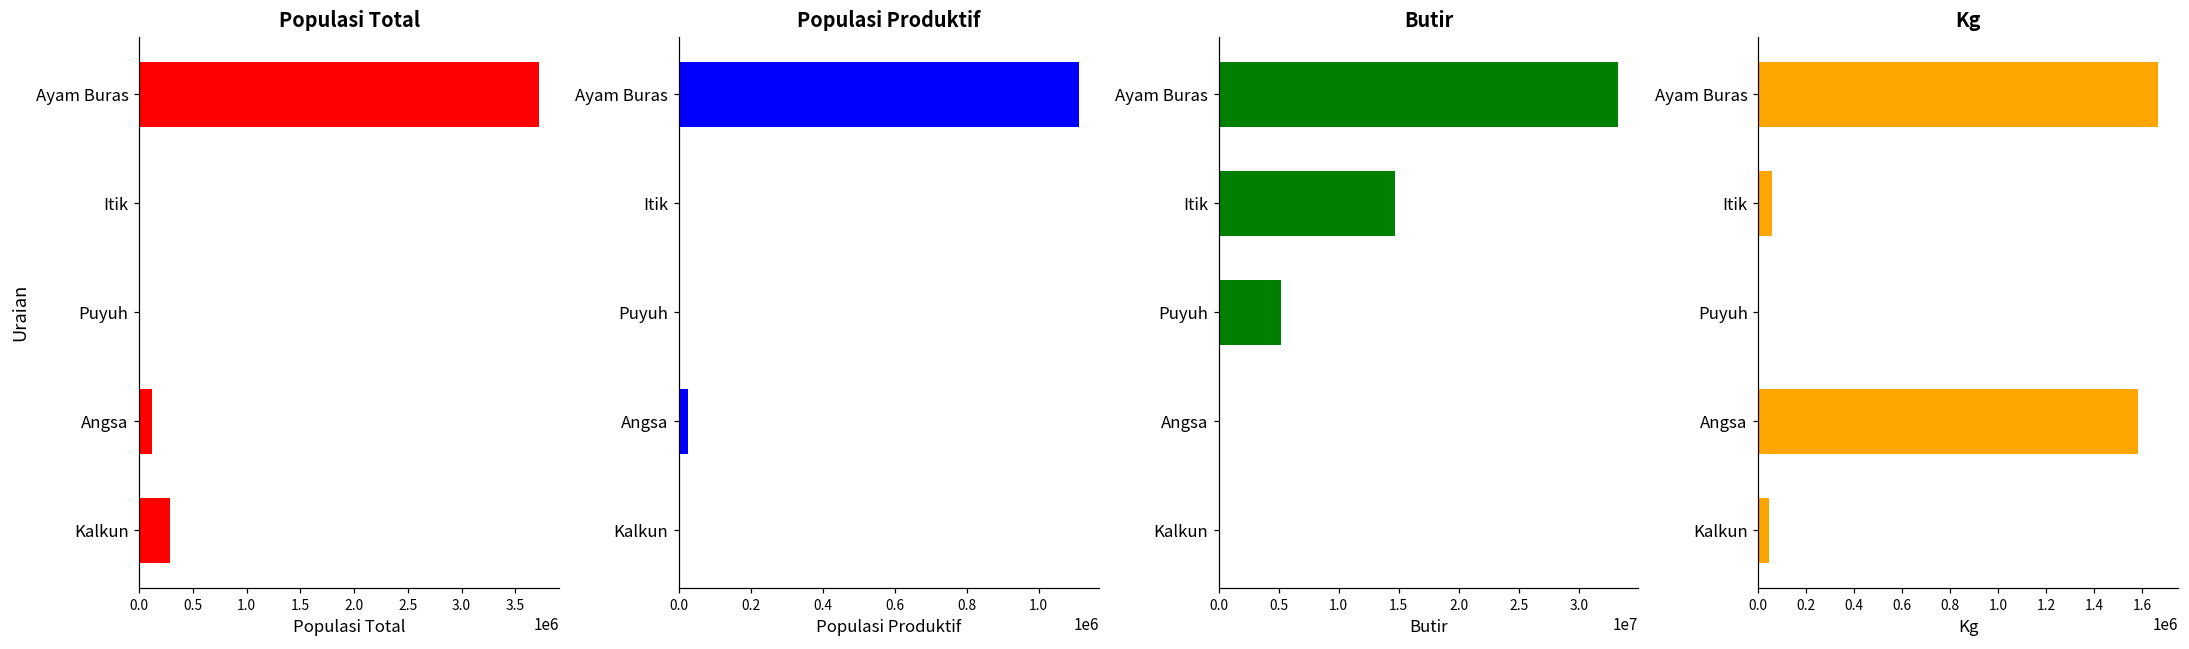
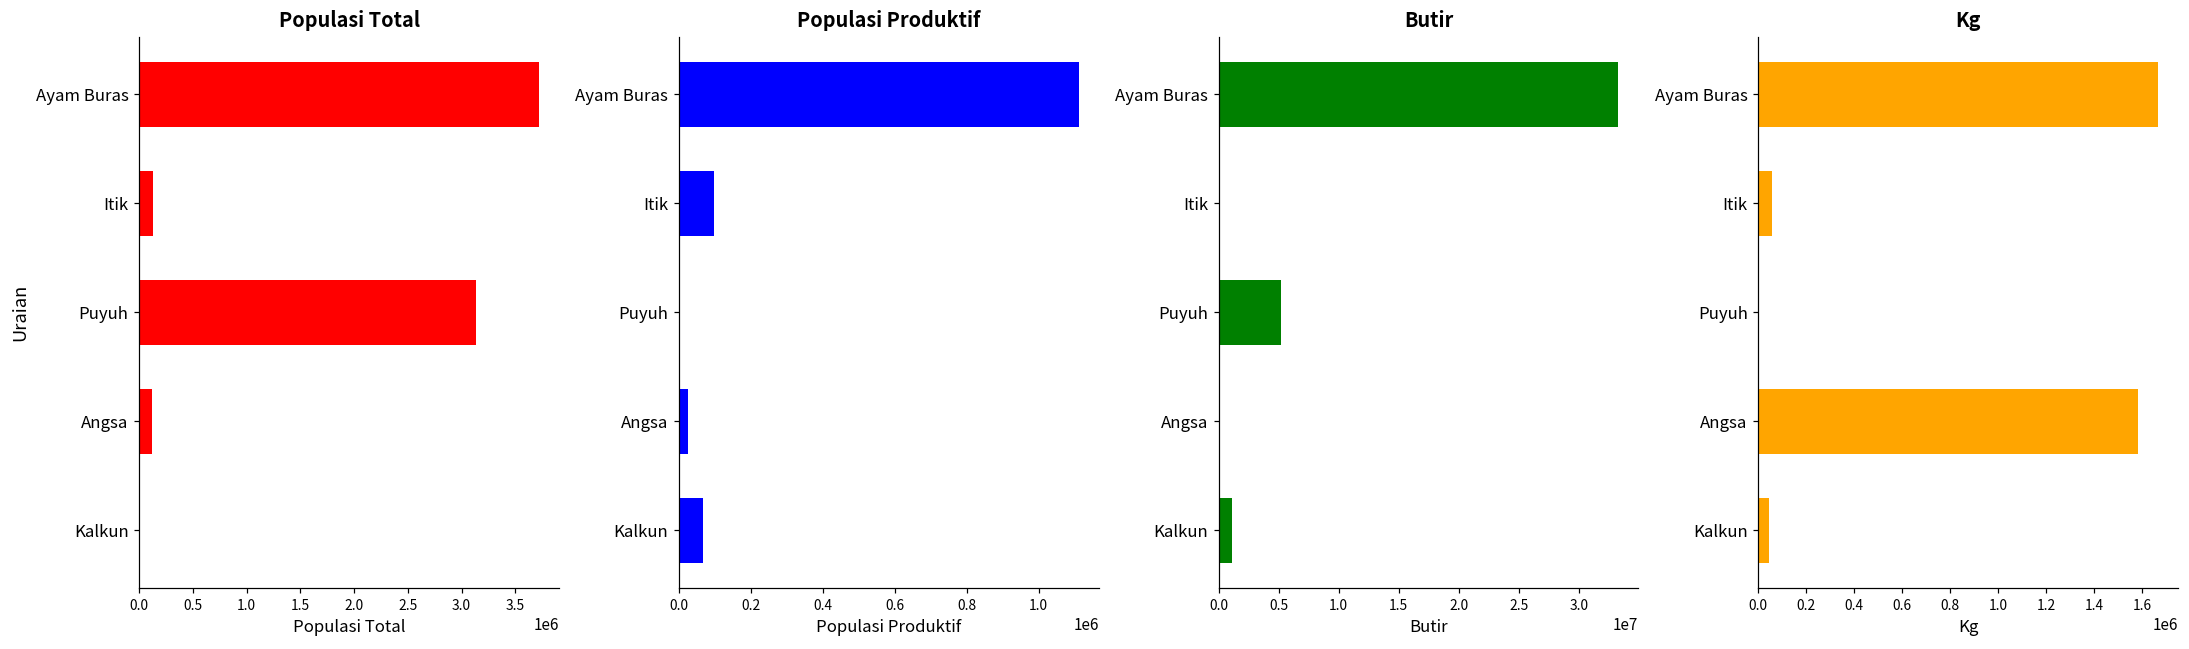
Populasi Total, Itik: 0 -> 100000
Populasi Total, Puyuh: 0 -> 3100000
Populasi Total, Kalkun: 300000 -> 0
Populasi Produktif, Itik: 0 -> 100000
Populasi Produktif, Kalkun: 0 -> 70000
Butir, Itik: 14700000 -> 0
Butir, Kalkun: 0 -> 1100000
